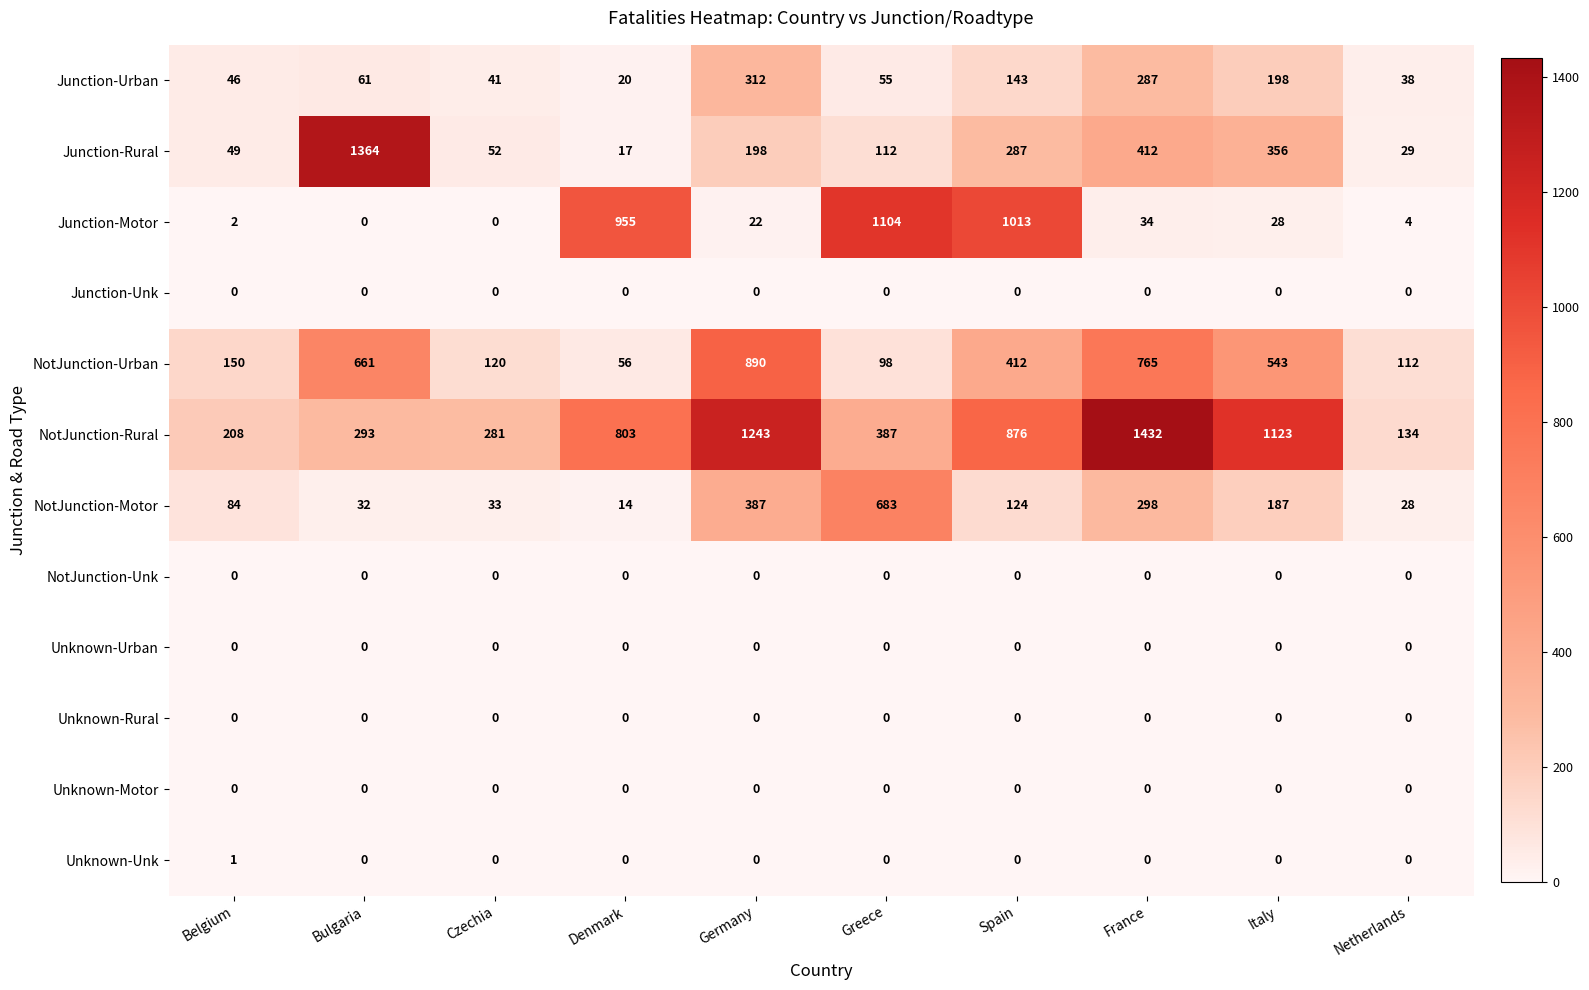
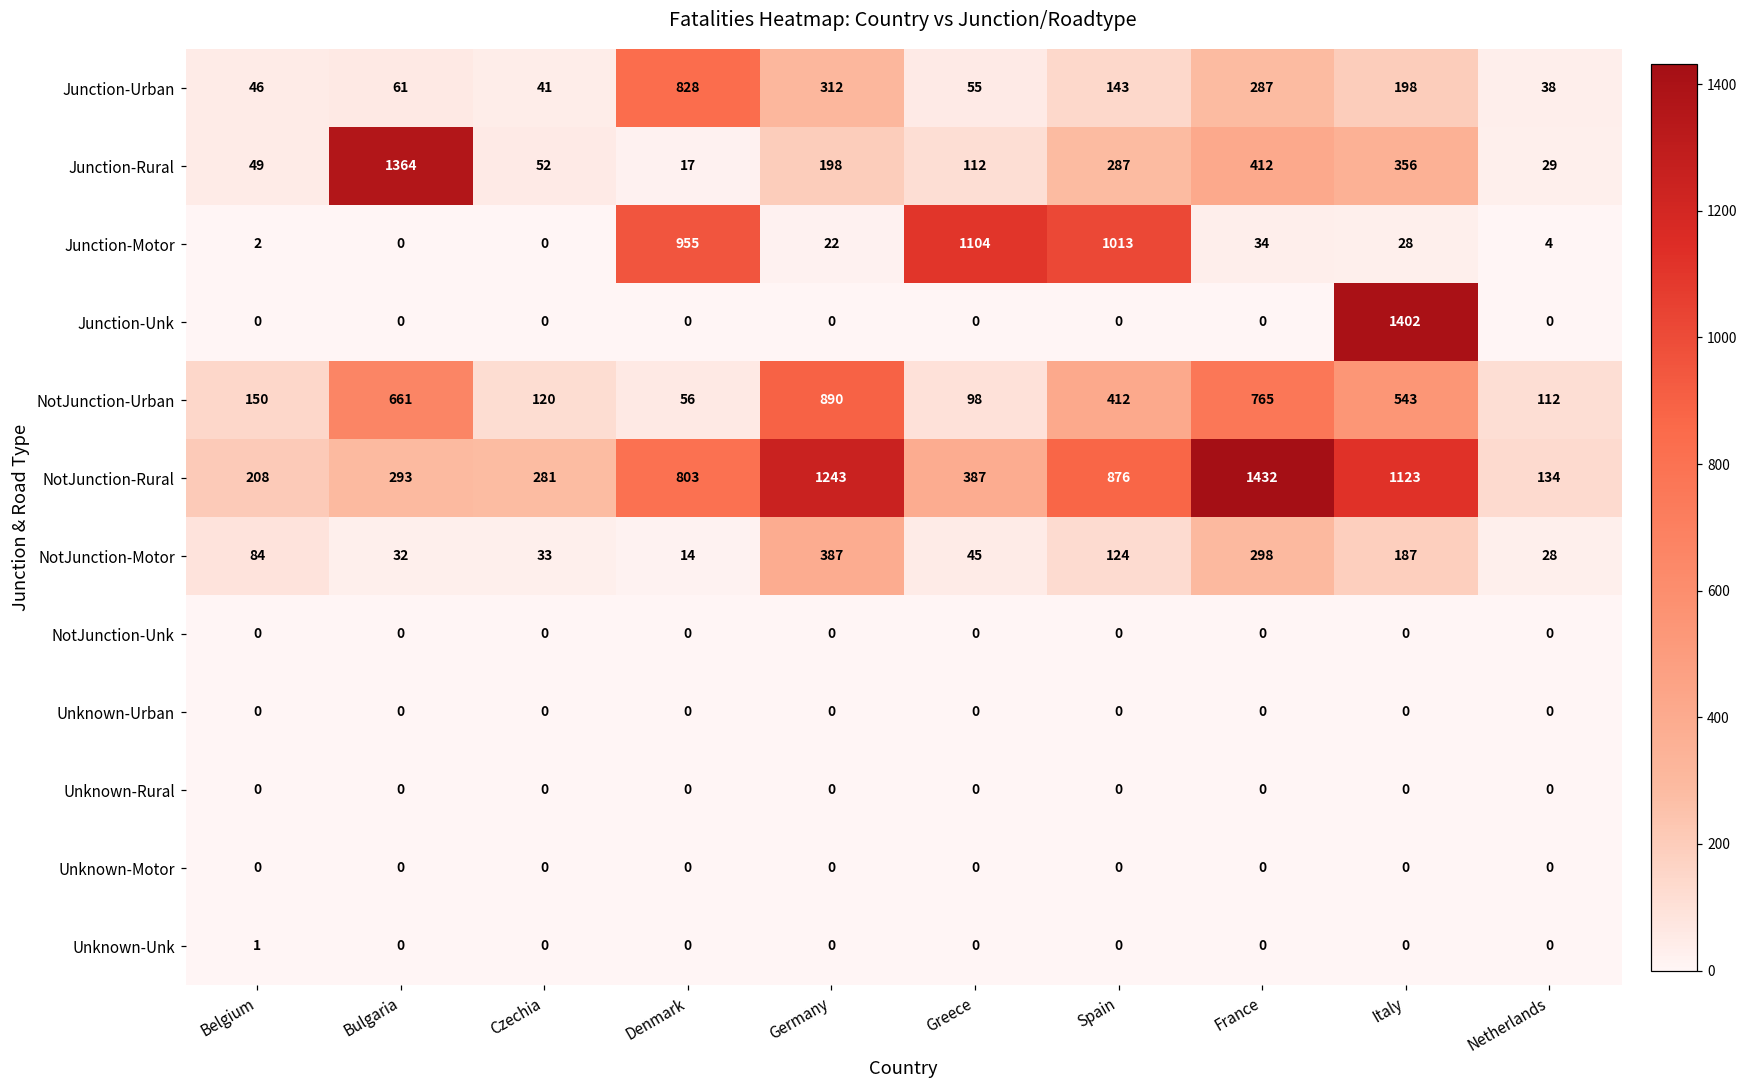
Junction-Urban, Denmark: 20 -> 828
Junction-Unk, Italy: 0 -> 1402
NotJunction-Motor, Greece: 683 -> 45
